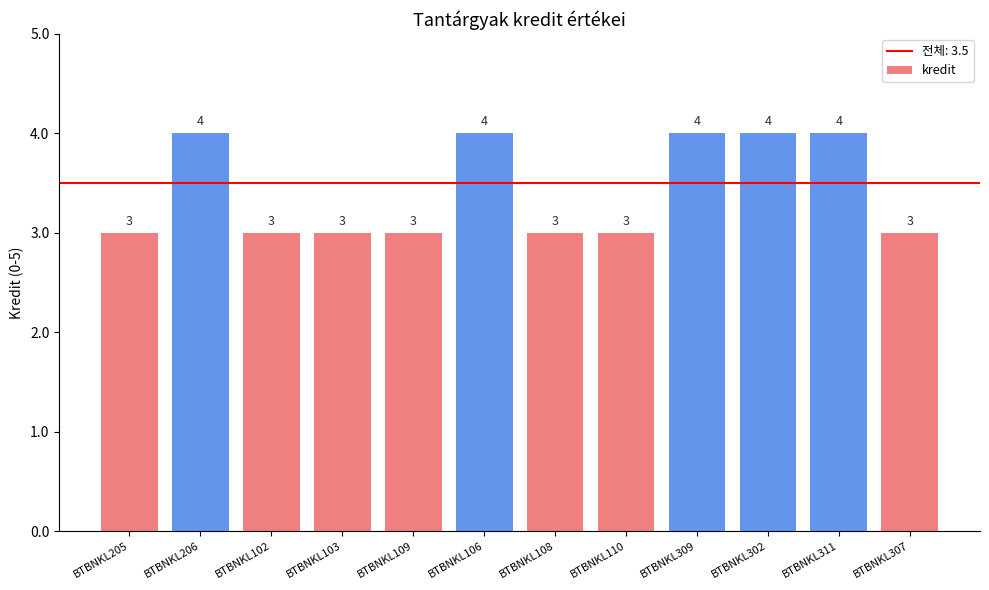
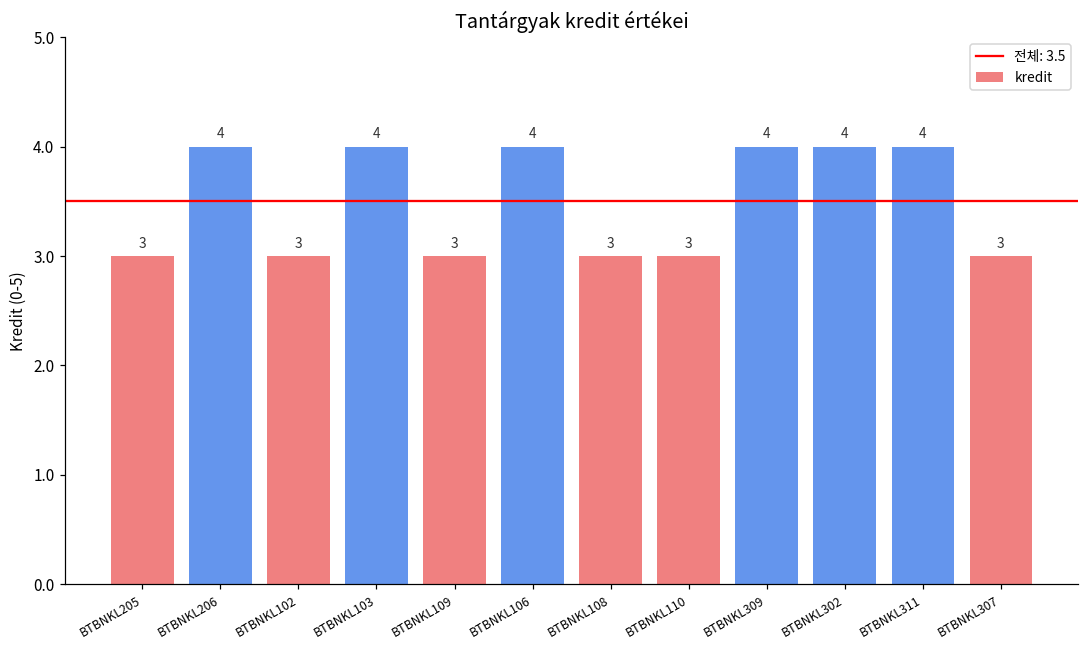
BTBNKL103: 3 -> 4
